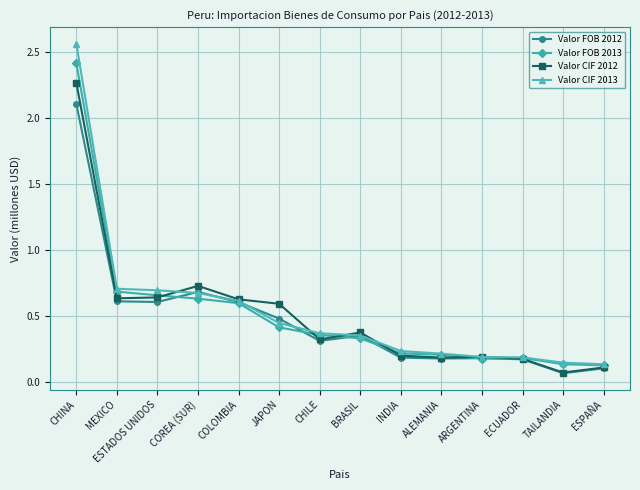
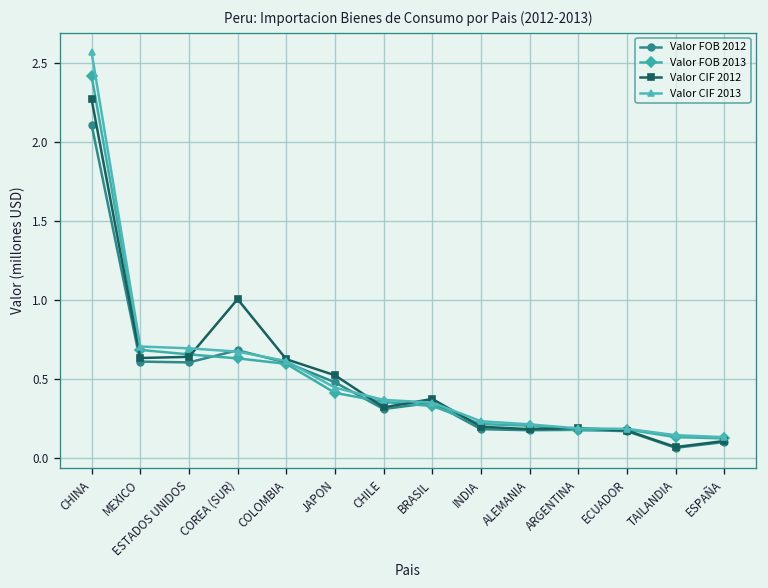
Valor CIF 2012, COREA (SUR): 0.73 -> 1.00
Valor CIF 2012, JAPON: 0.59 -> 0.52
